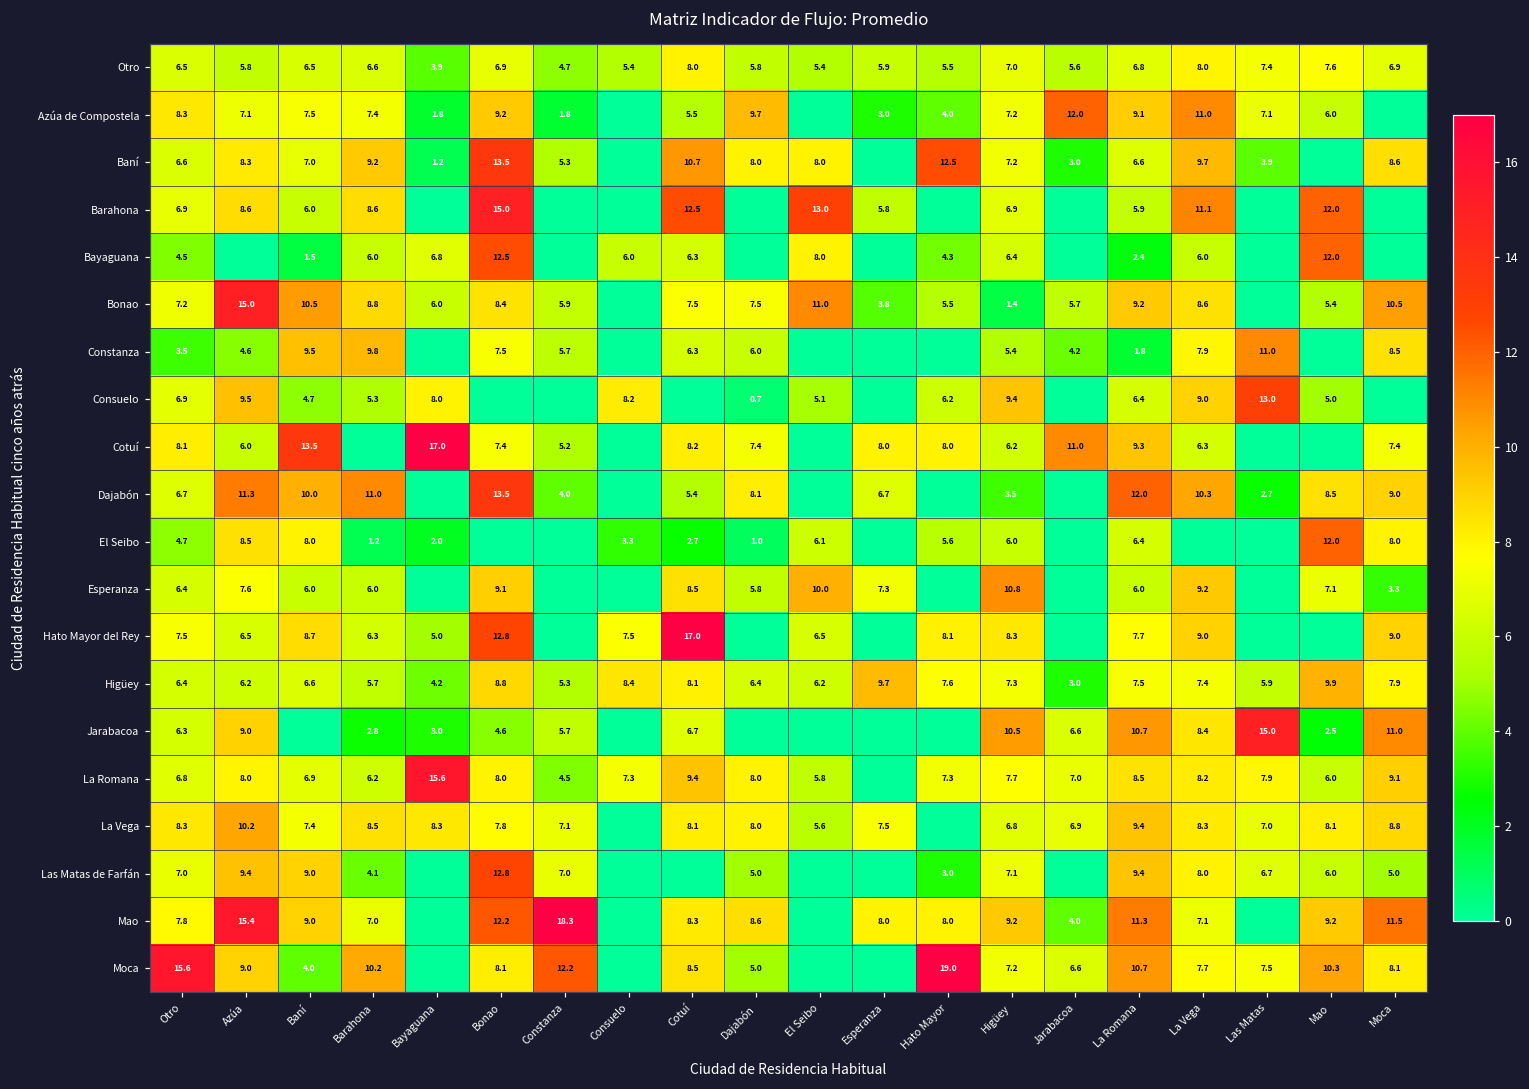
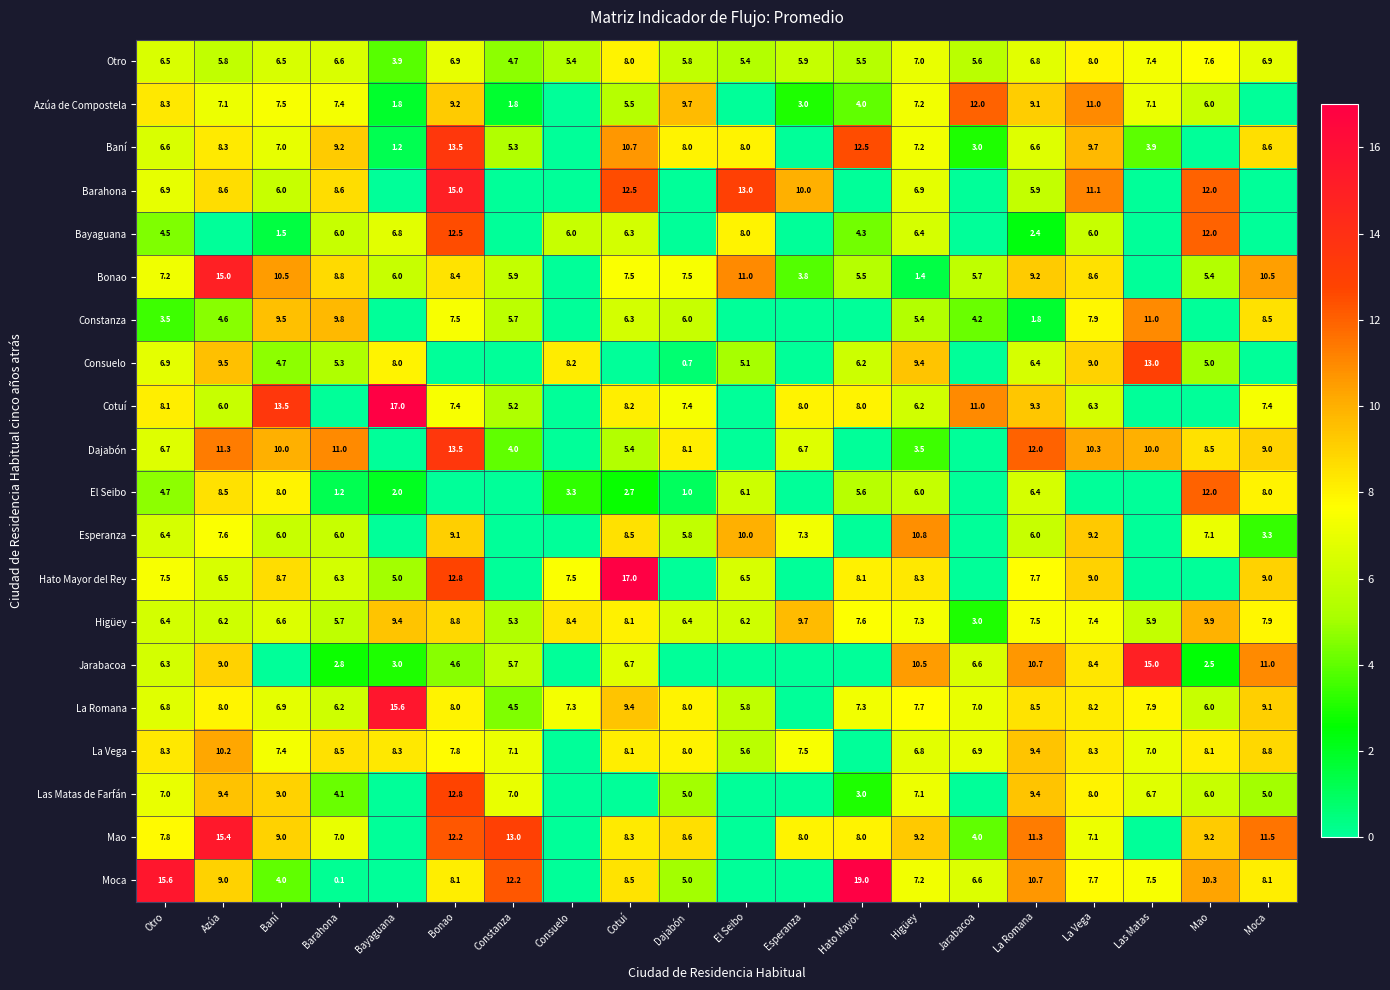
Barahona, Esperanza: 5.8 -> 10.0
Dajabón, Las Matas: 2.7 -> 10.0
Higüey, Bayaguana: 4.2 -> 9.4
Mao, Constanza: 18.3 -> 13.0
Moca, Barahona: 10.2 -> 0.1
